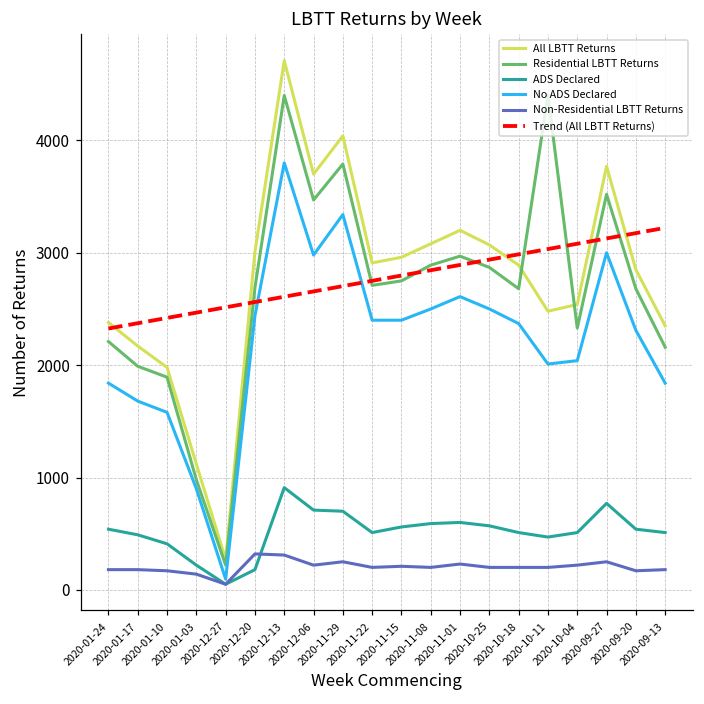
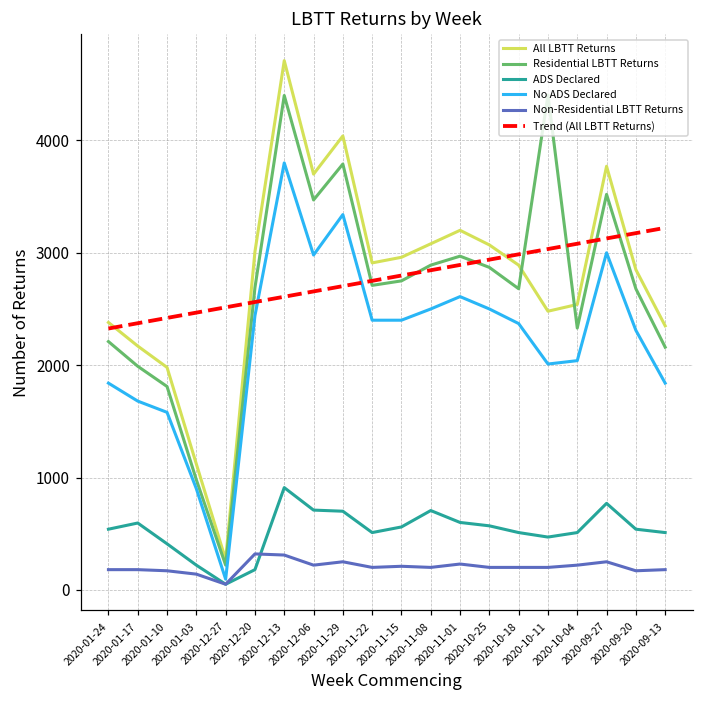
ADS Declared, 2020-01-17: 490 -> 600
Residential LBTT Returns, 2020-01-10: 1890 -> 1810
ADS Declared, 2020-11-08: 590 -> 710
